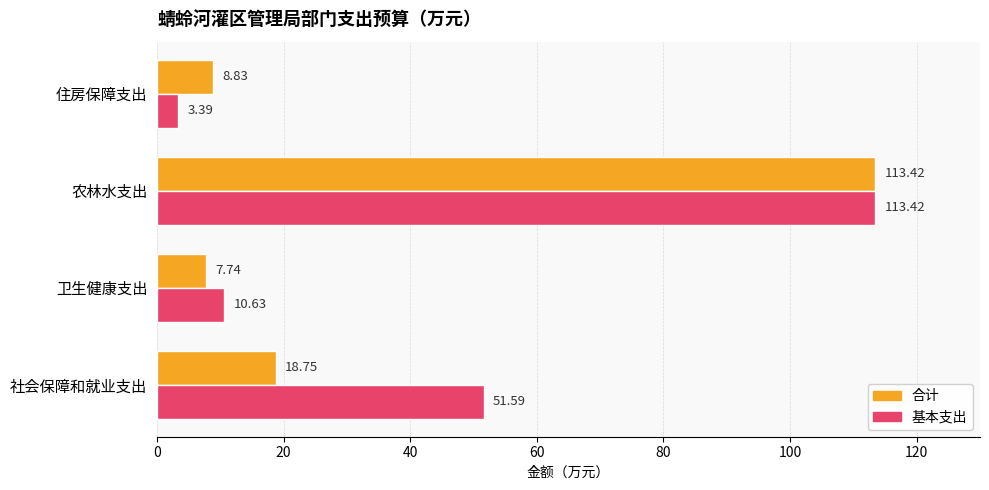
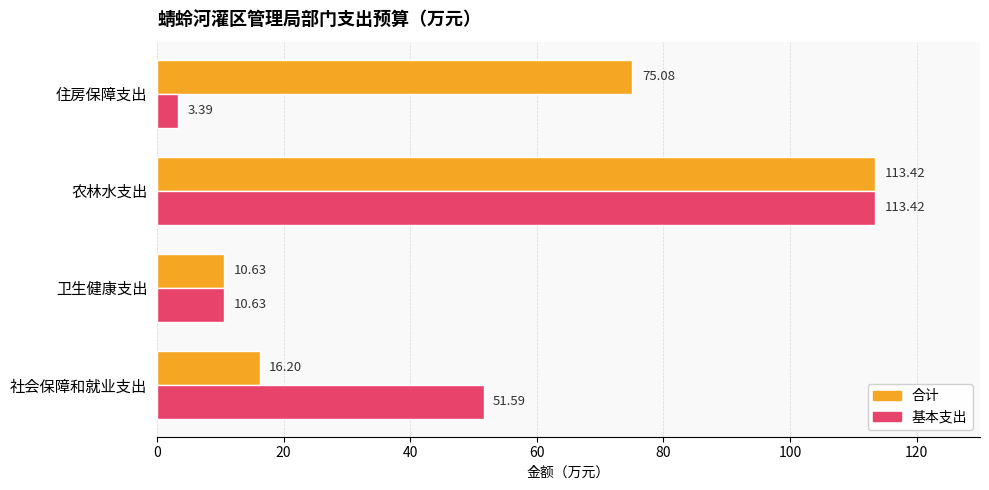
合计, 住房保障支出: 8.83 -> 75.08
合计, 卫生健康支出: 7.74 -> 10.63
合计, 社会保障和就业支出: 18.75 -> 16.20
